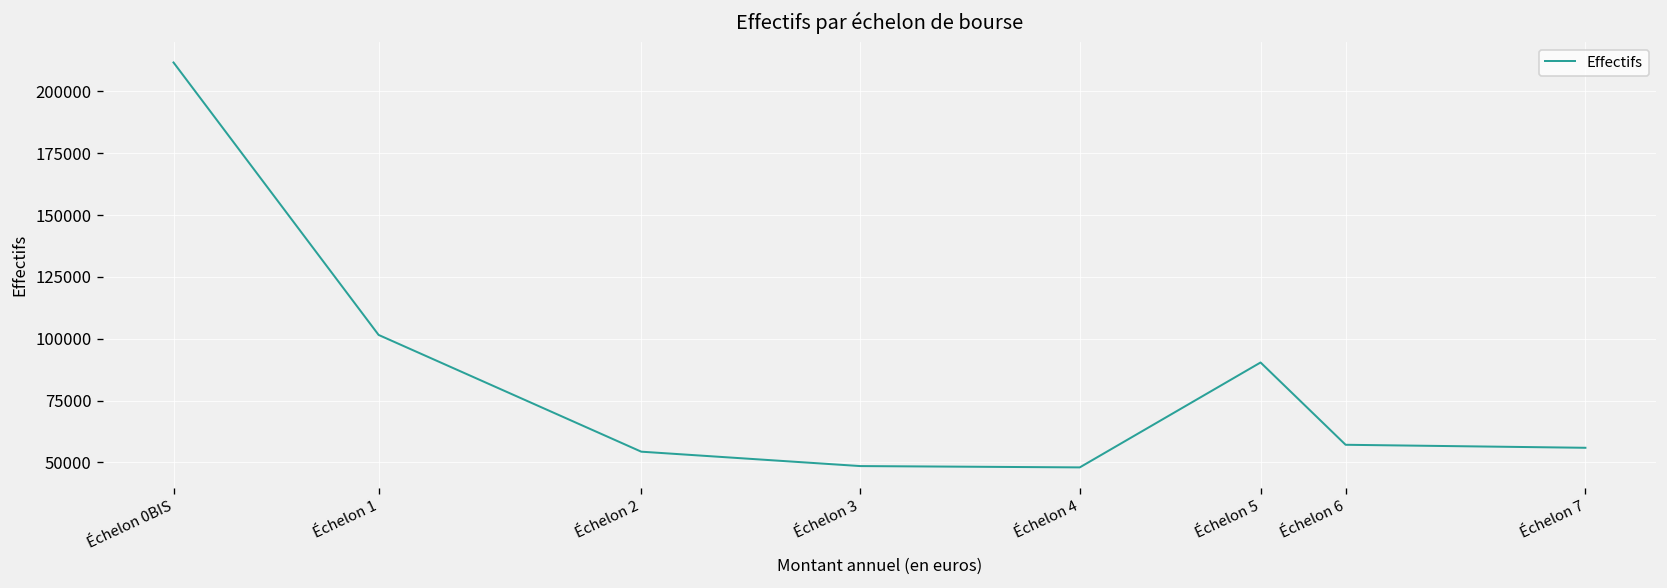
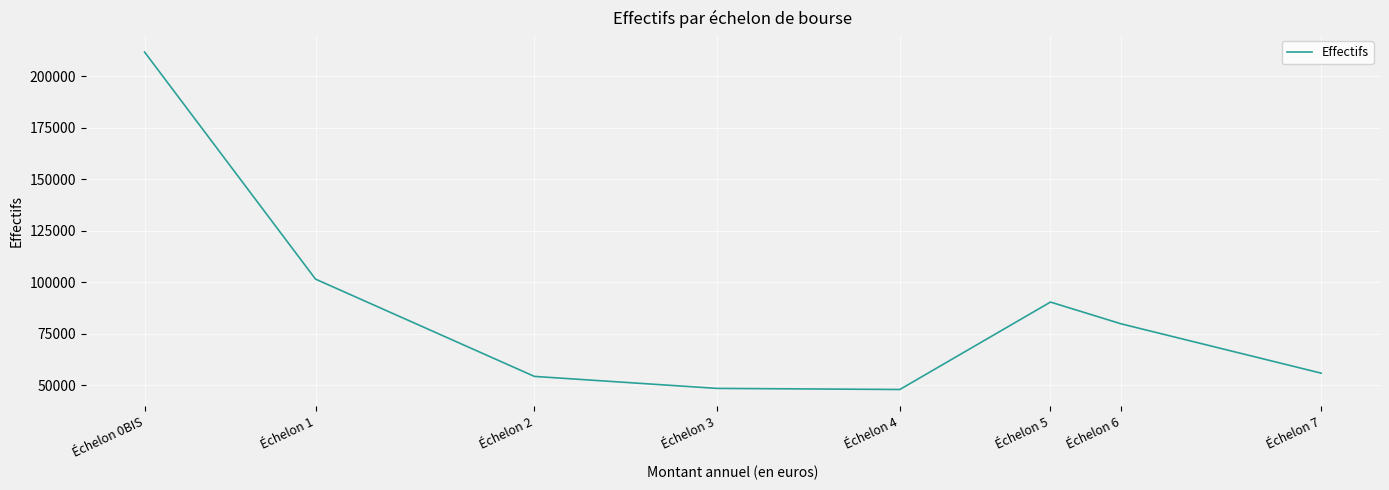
Échelon 6: 57000 -> 80000
